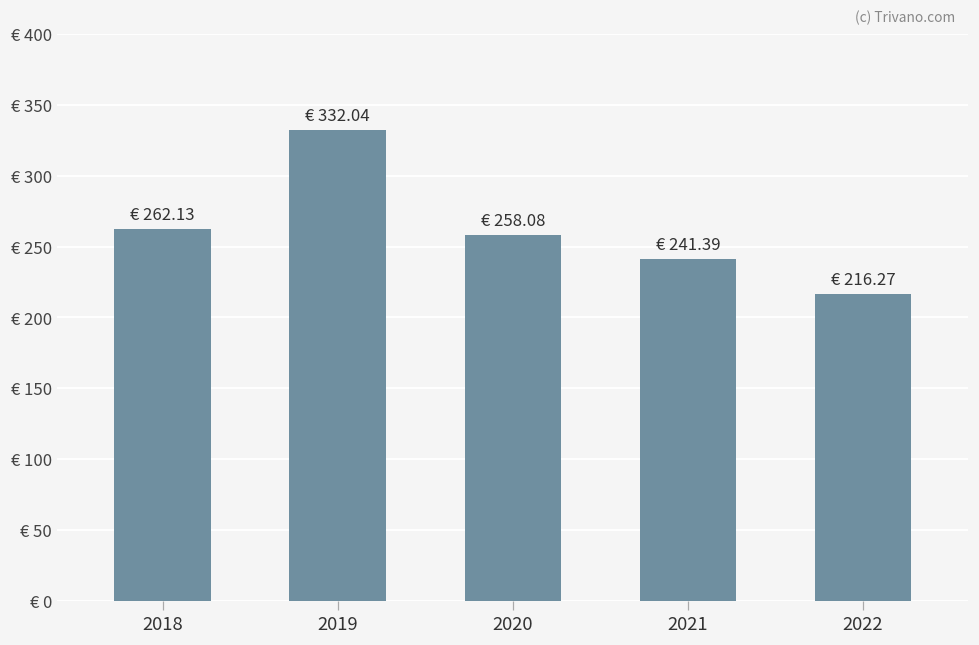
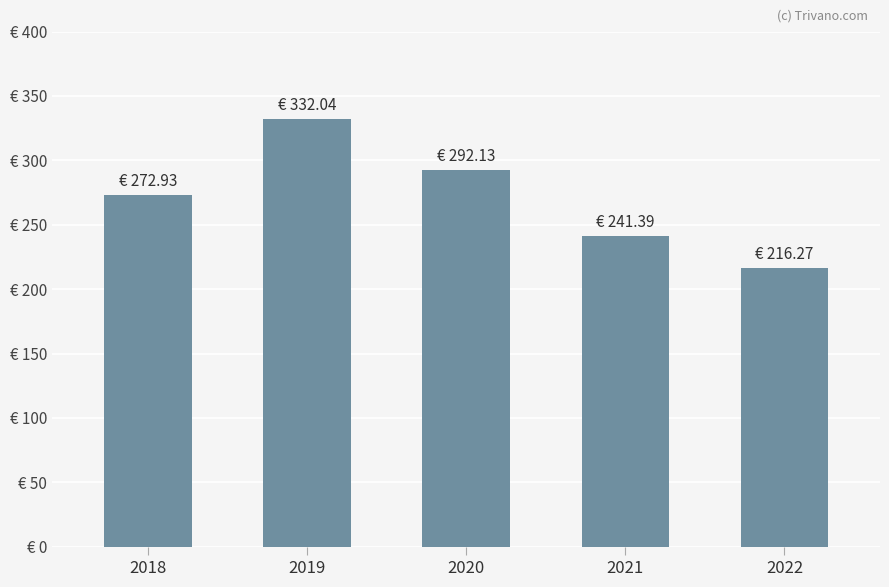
2018: 262.13 -> 272.93
2020: 258.08 -> 292.13
